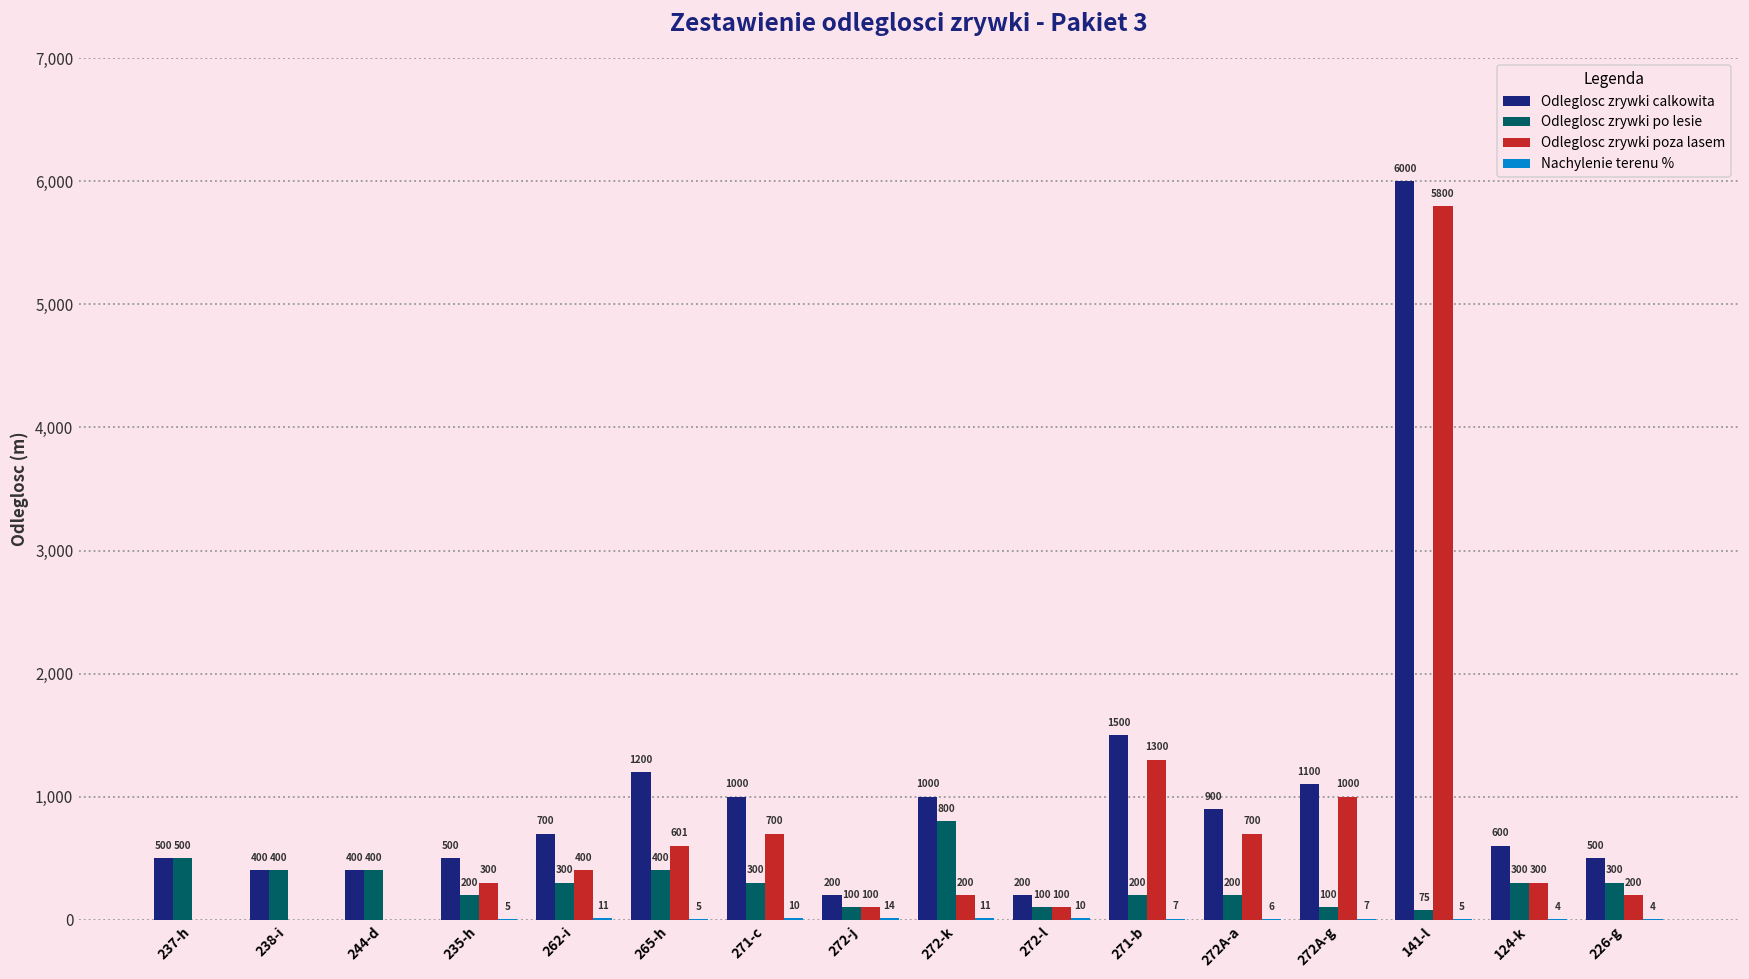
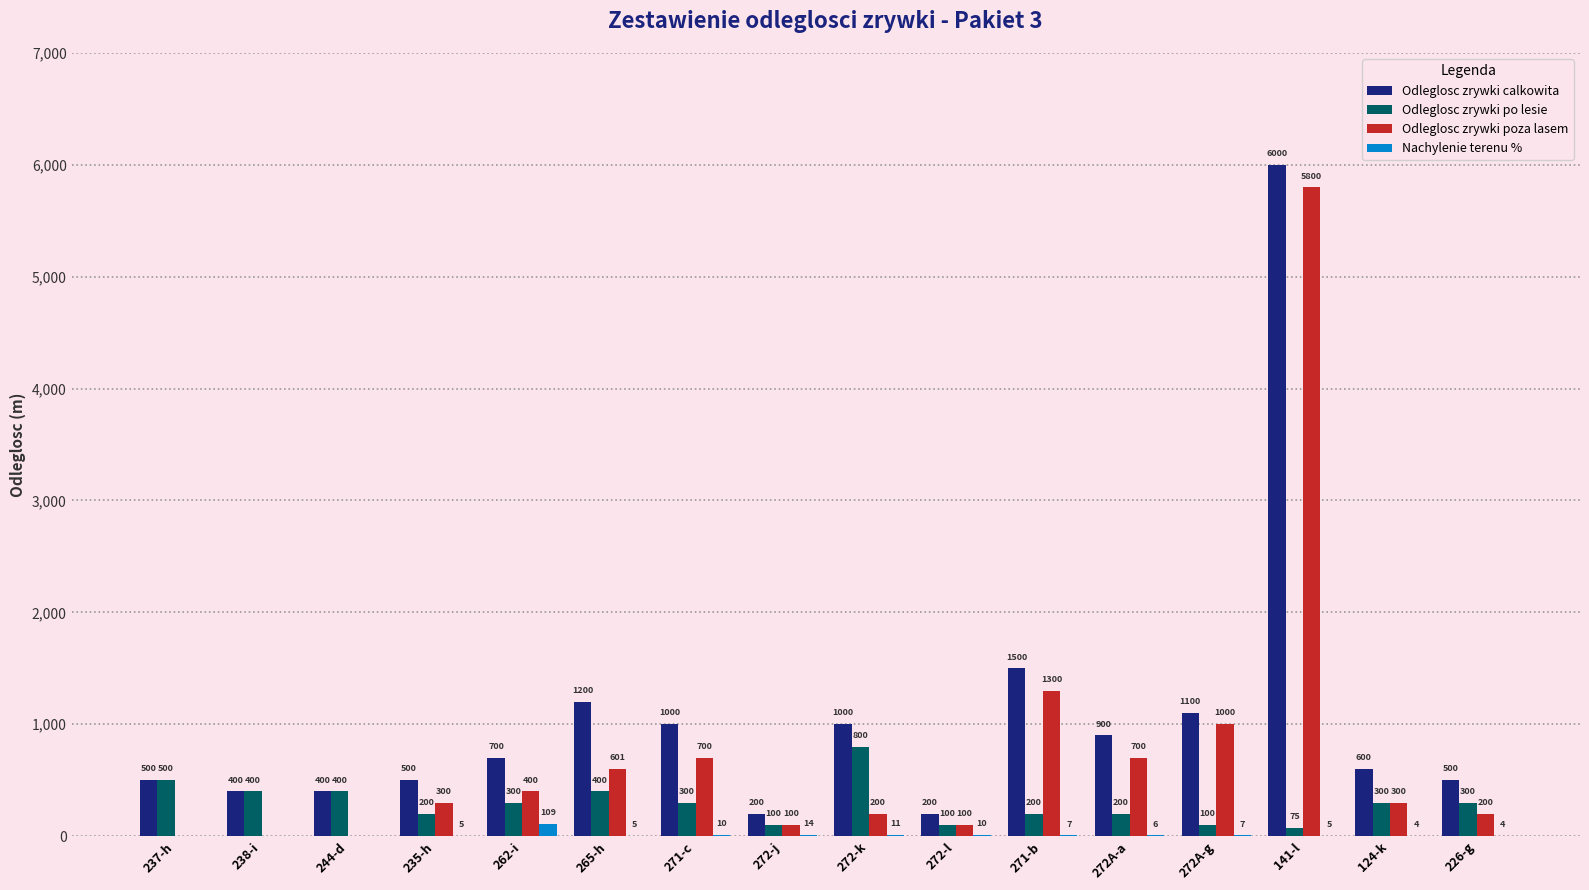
Nachylenie terenu %, 262-i: 11 -> 109
